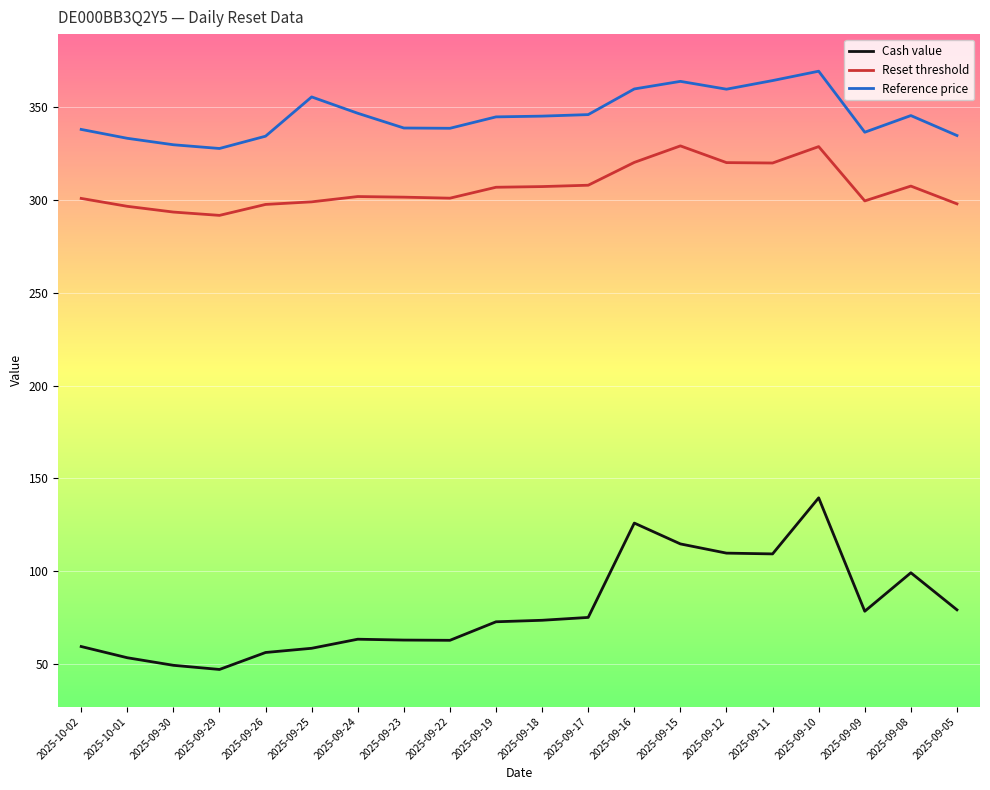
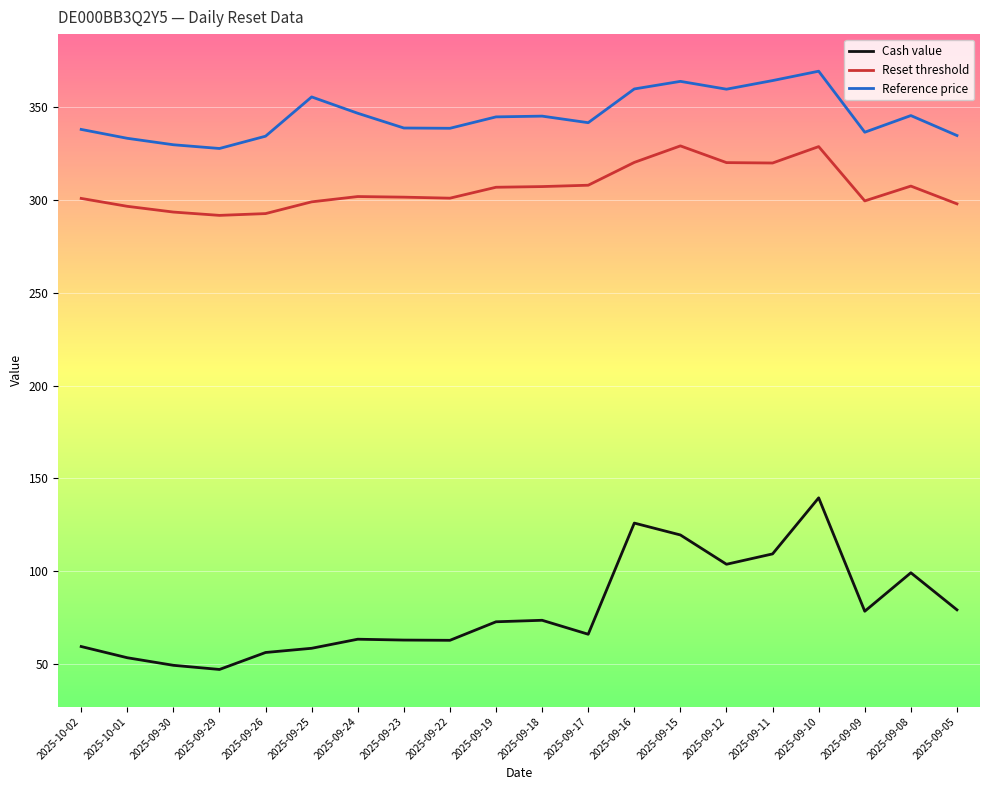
Reset threshold, 2025-09-26: 298 -> 293
Cash value, 2025-09-17: 75 -> 66
Reference price, 2025-09-17: 346 -> 342
Cash value, 2025-09-15: 115 -> 120
Cash value, 2025-09-12: 110 -> 104
